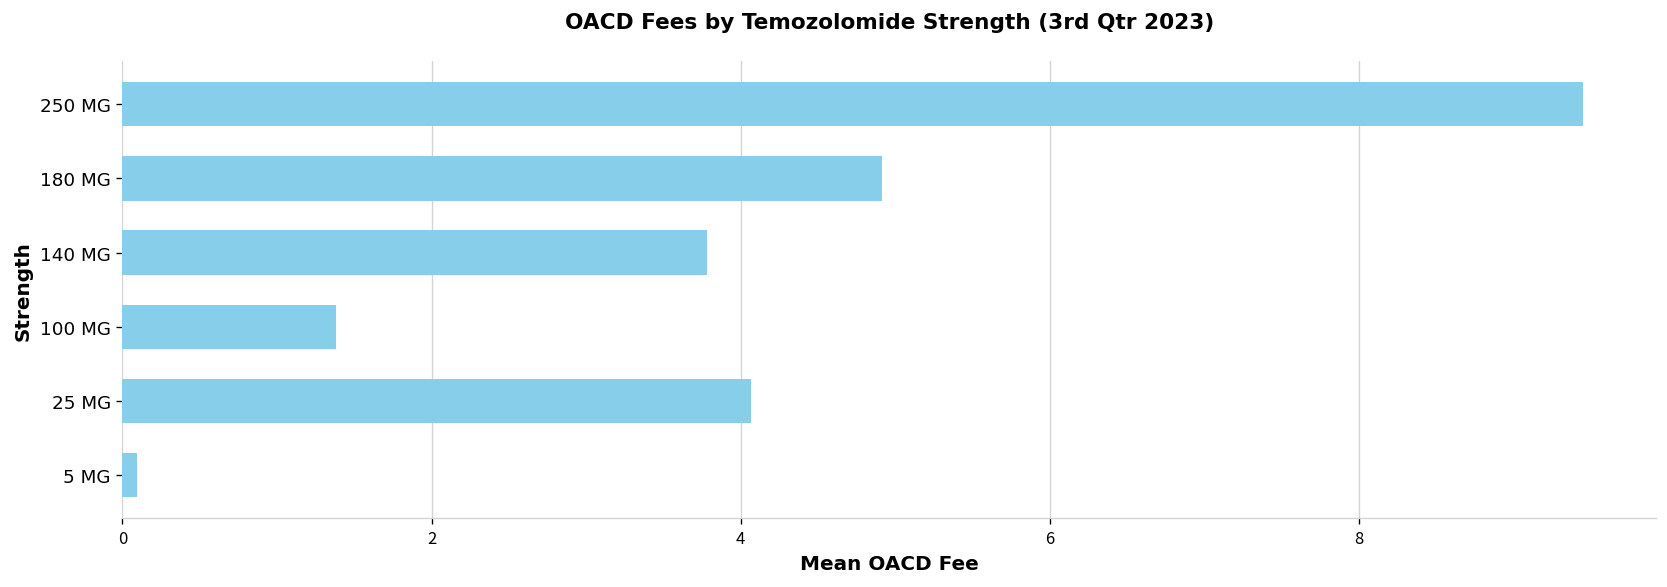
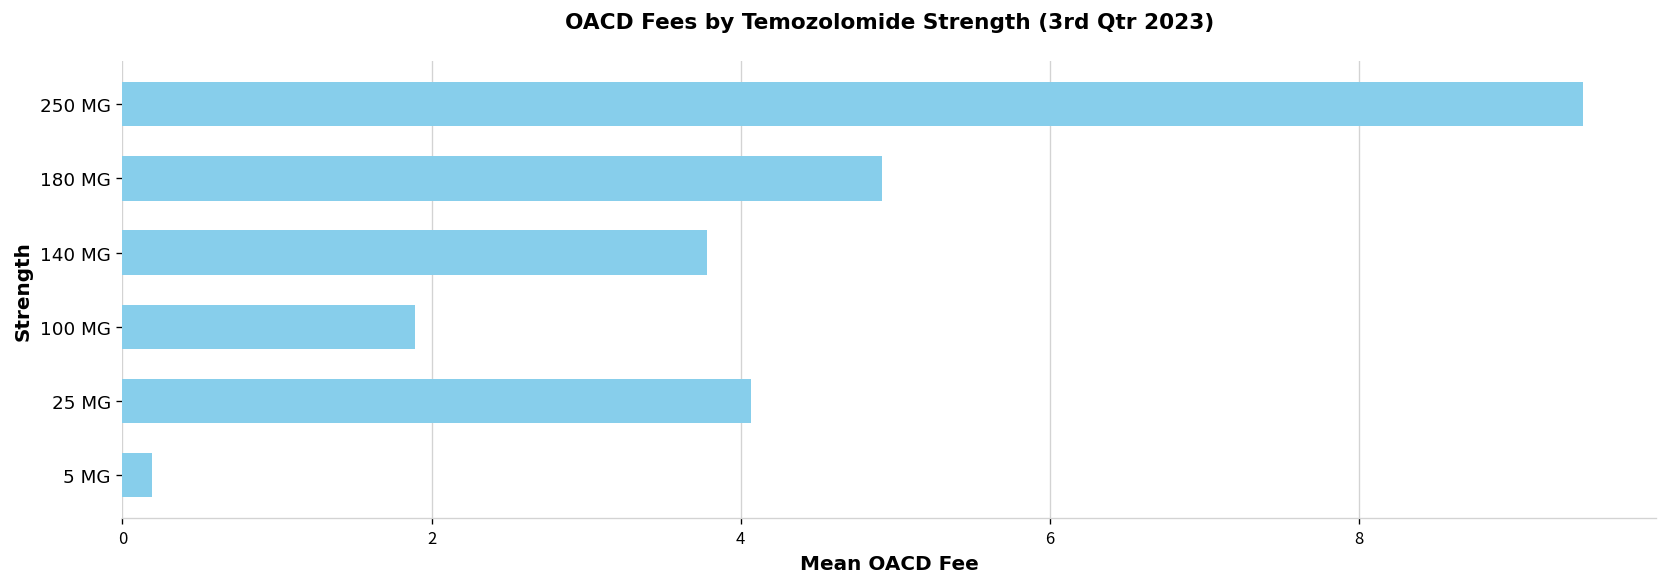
100 MG: 1.38 -> 1.89
5 MG: 0.10 -> 0.19
